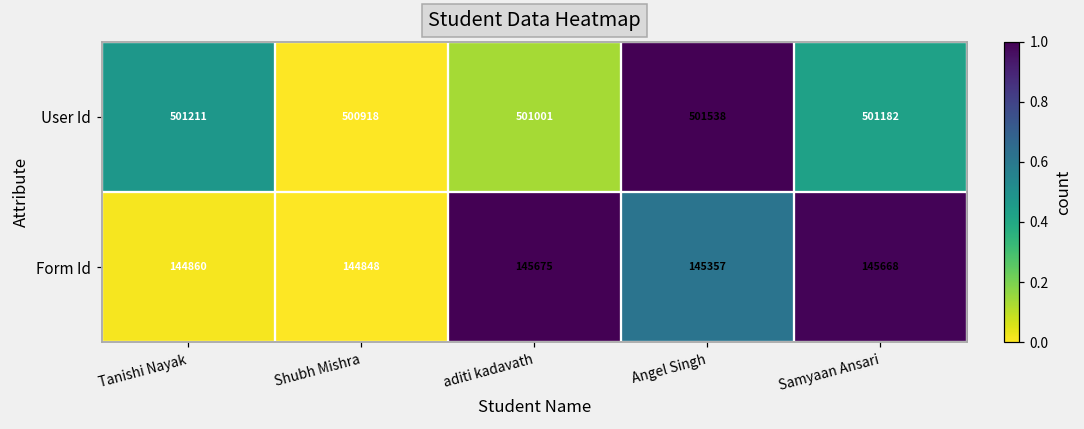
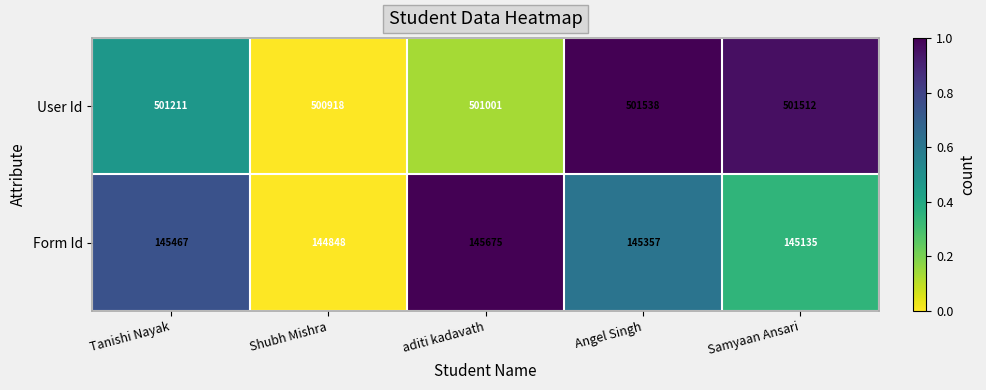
User Id, Samyaan Ansari: 501182 -> 501512
Form Id, Tanishi Nayak: 144860 -> 145467
Form Id, Samyaan Ansari: 145668 -> 145135
